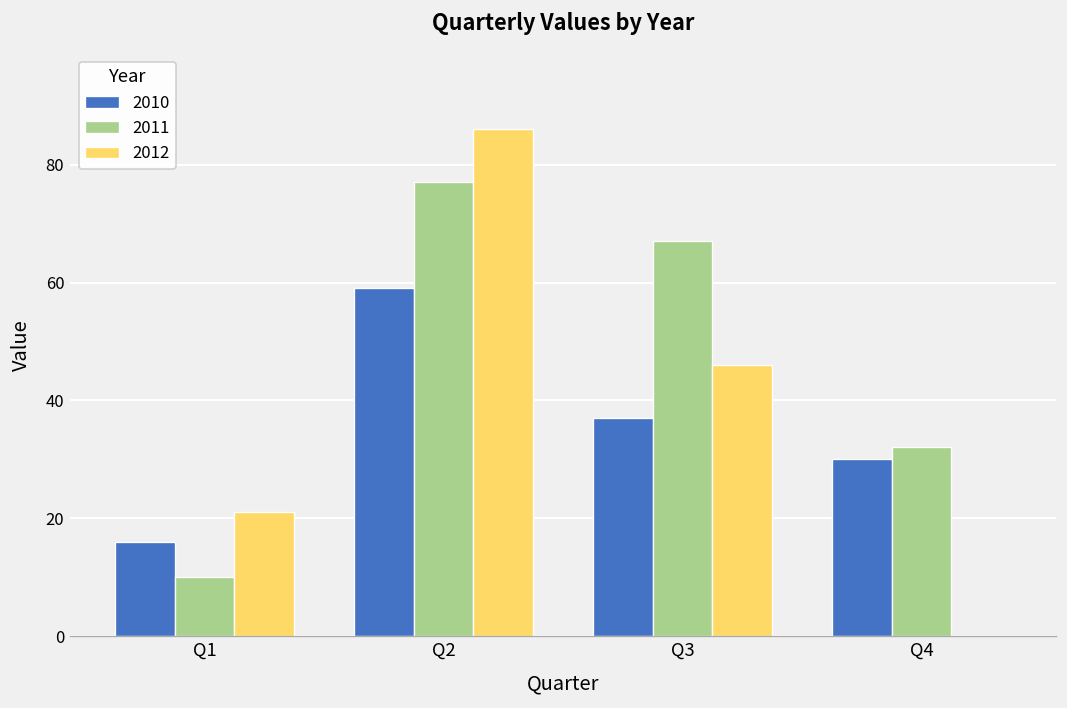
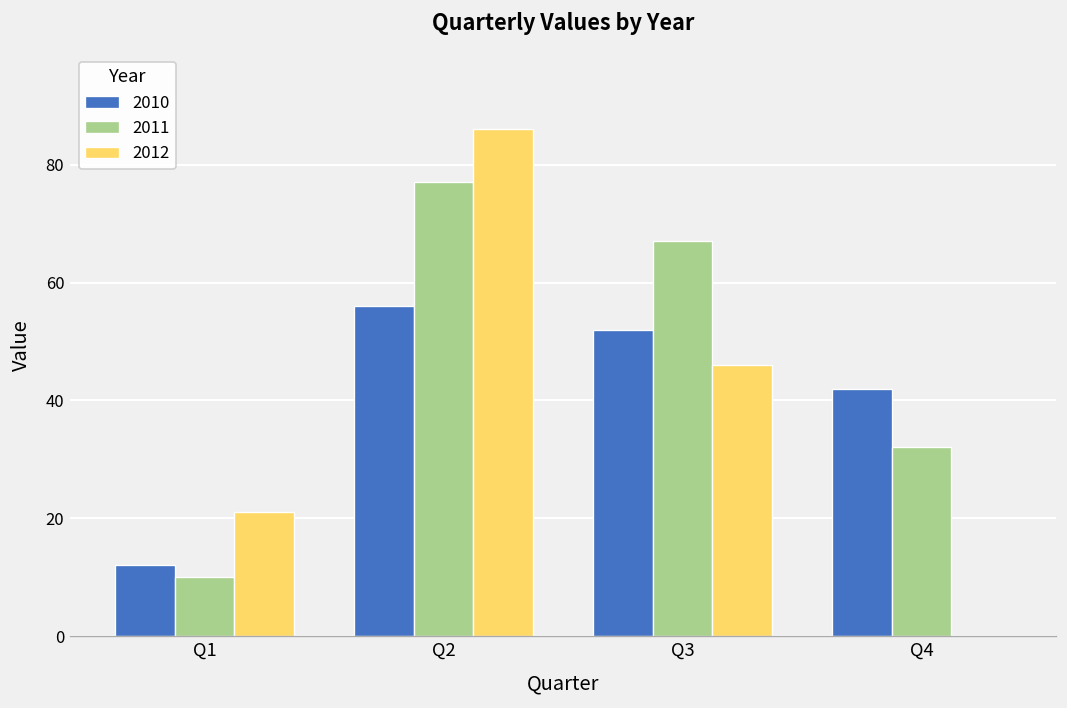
2010, Q1: 16 -> 12
2010, Q2: 59 -> 56
2010, Q3: 37 -> 52
2010, Q4: 30 -> 42
